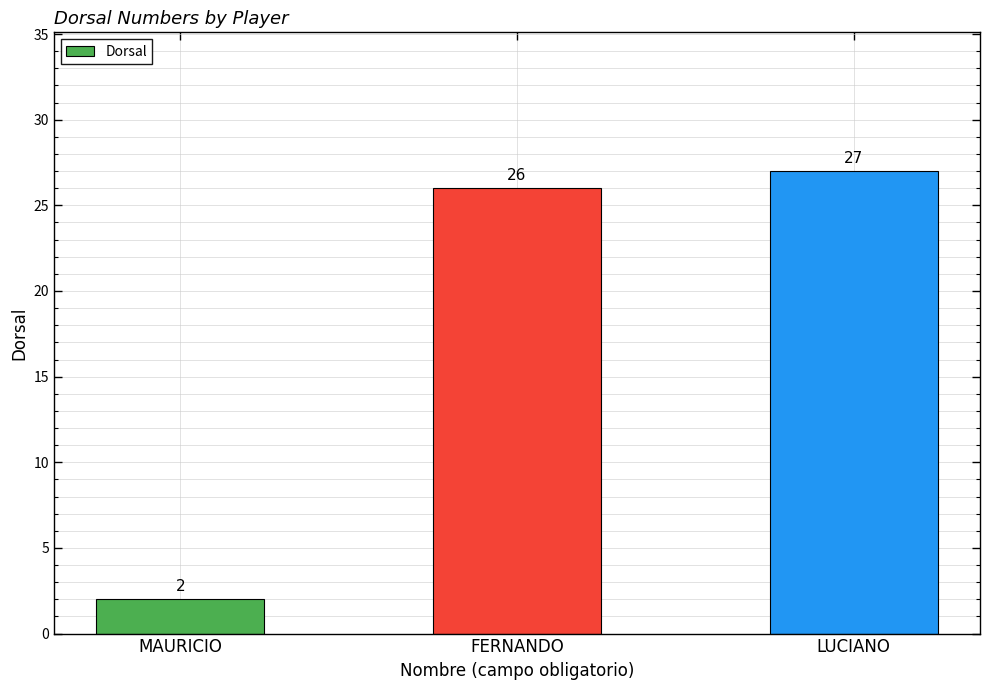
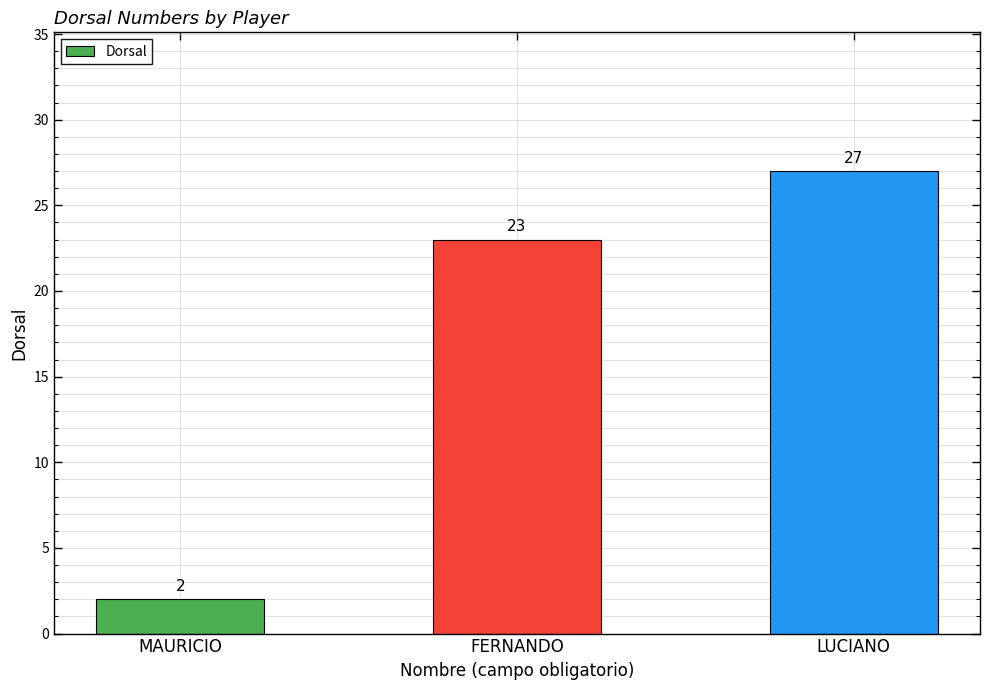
FERNANDO: 26 -> 23
